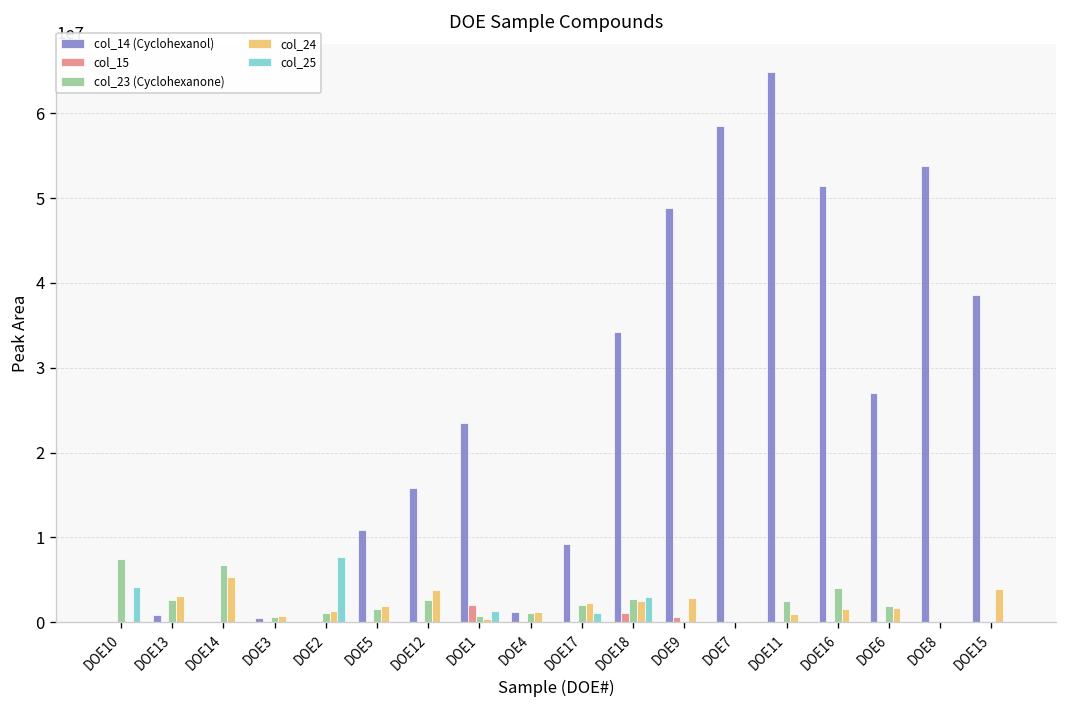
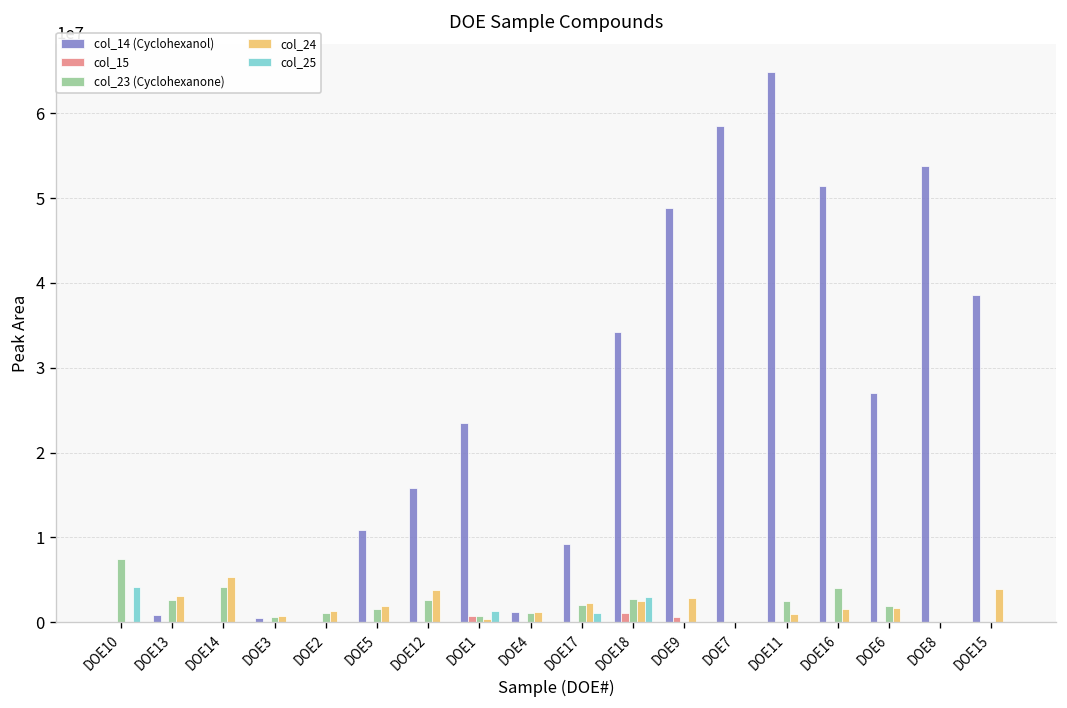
col_23 (Cyclohexanone), DOE14: 7000000 -> 4000000
col_25, DOE2: 8000000 -> 0
col_15, DOE1: 2000000 -> 1000000
